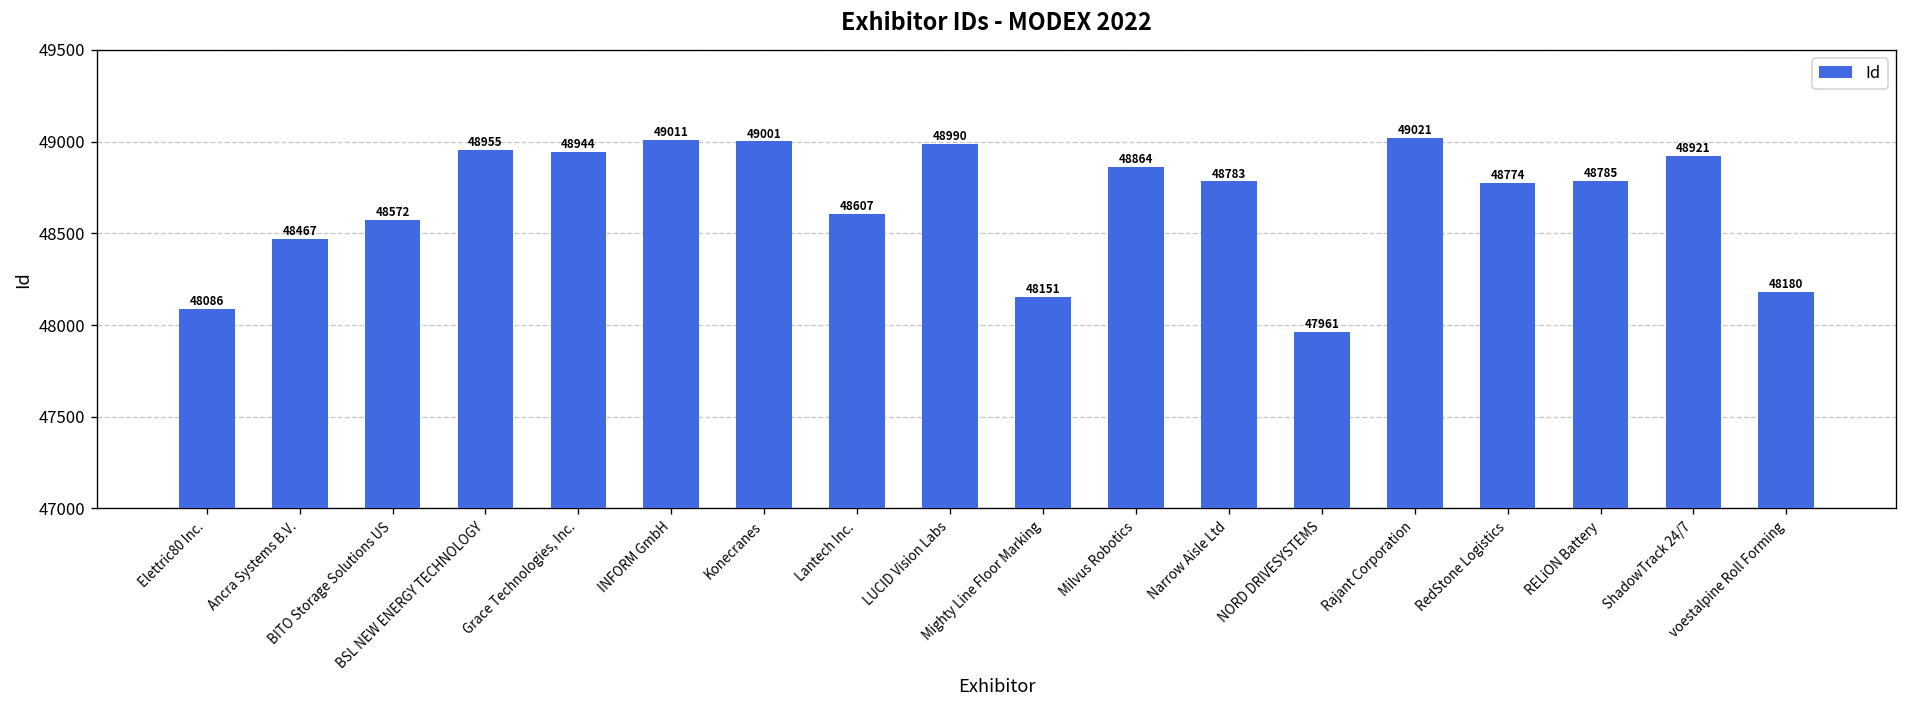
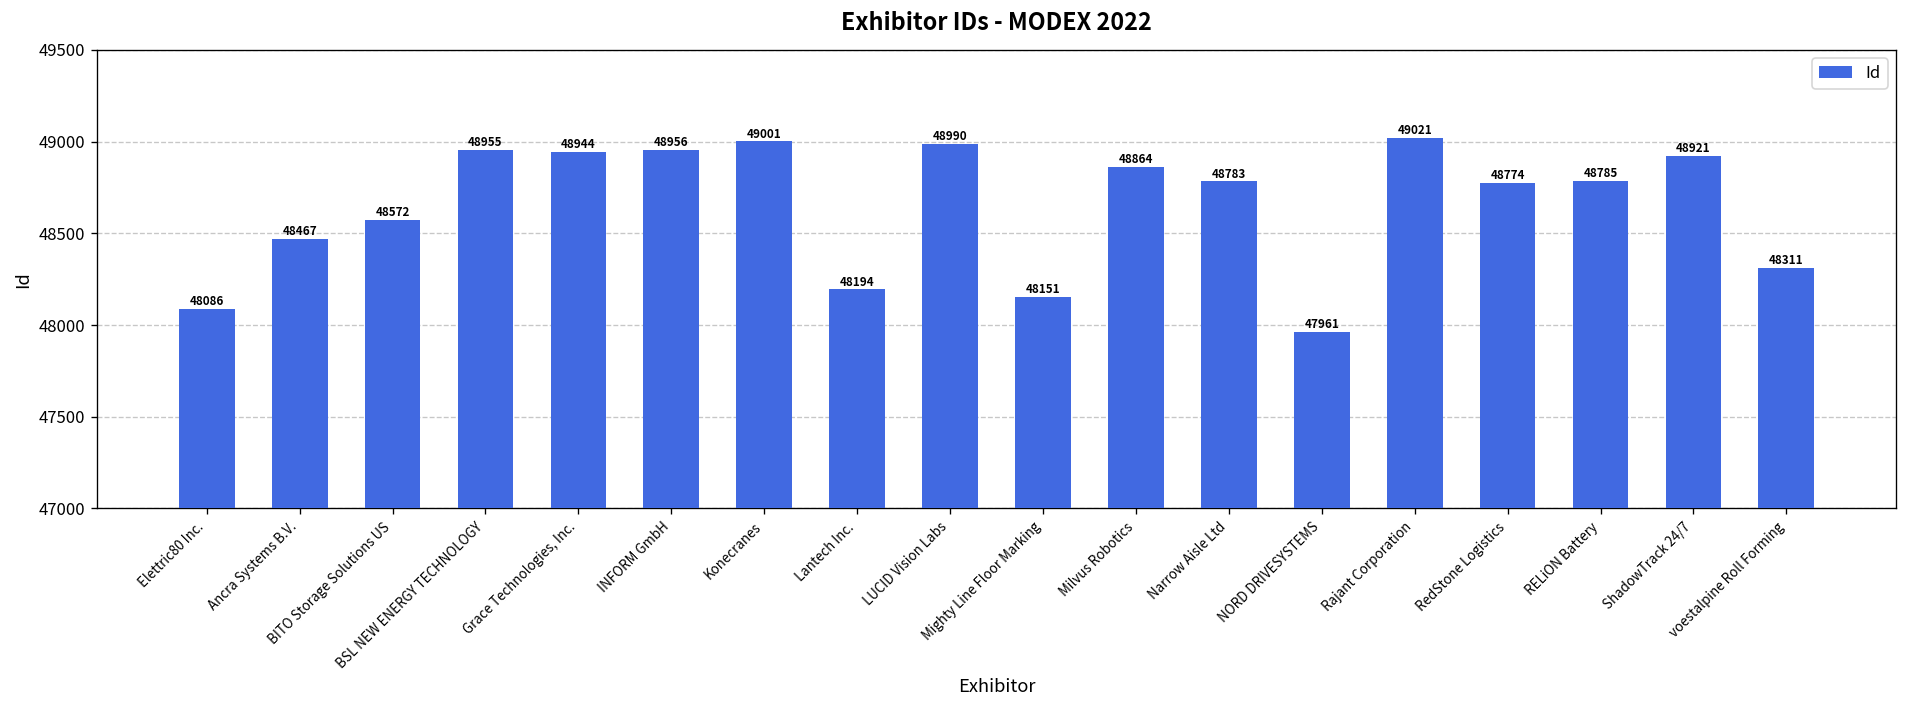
INFORM GmbH: 49011 -> 48956
Lantech Inc.: 48607 -> 48194
voestalpine Roll Forming: 48180 -> 48311
